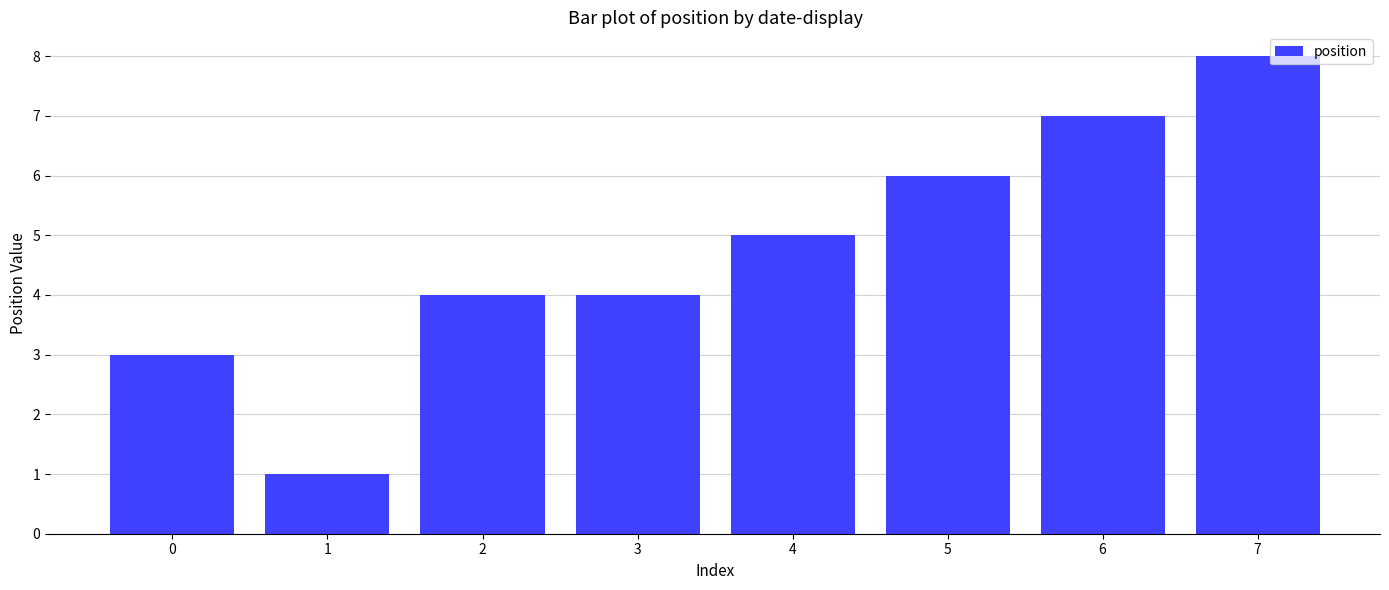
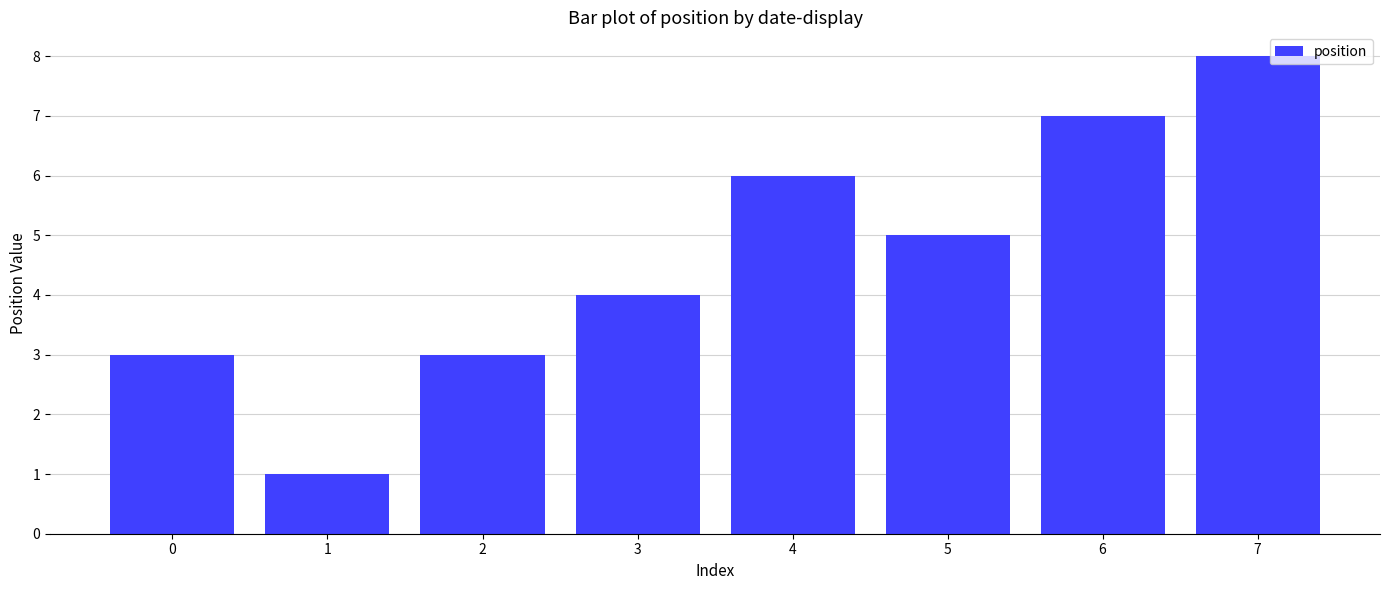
2: 4 -> 3
4: 5 -> 6
5: 6 -> 5
